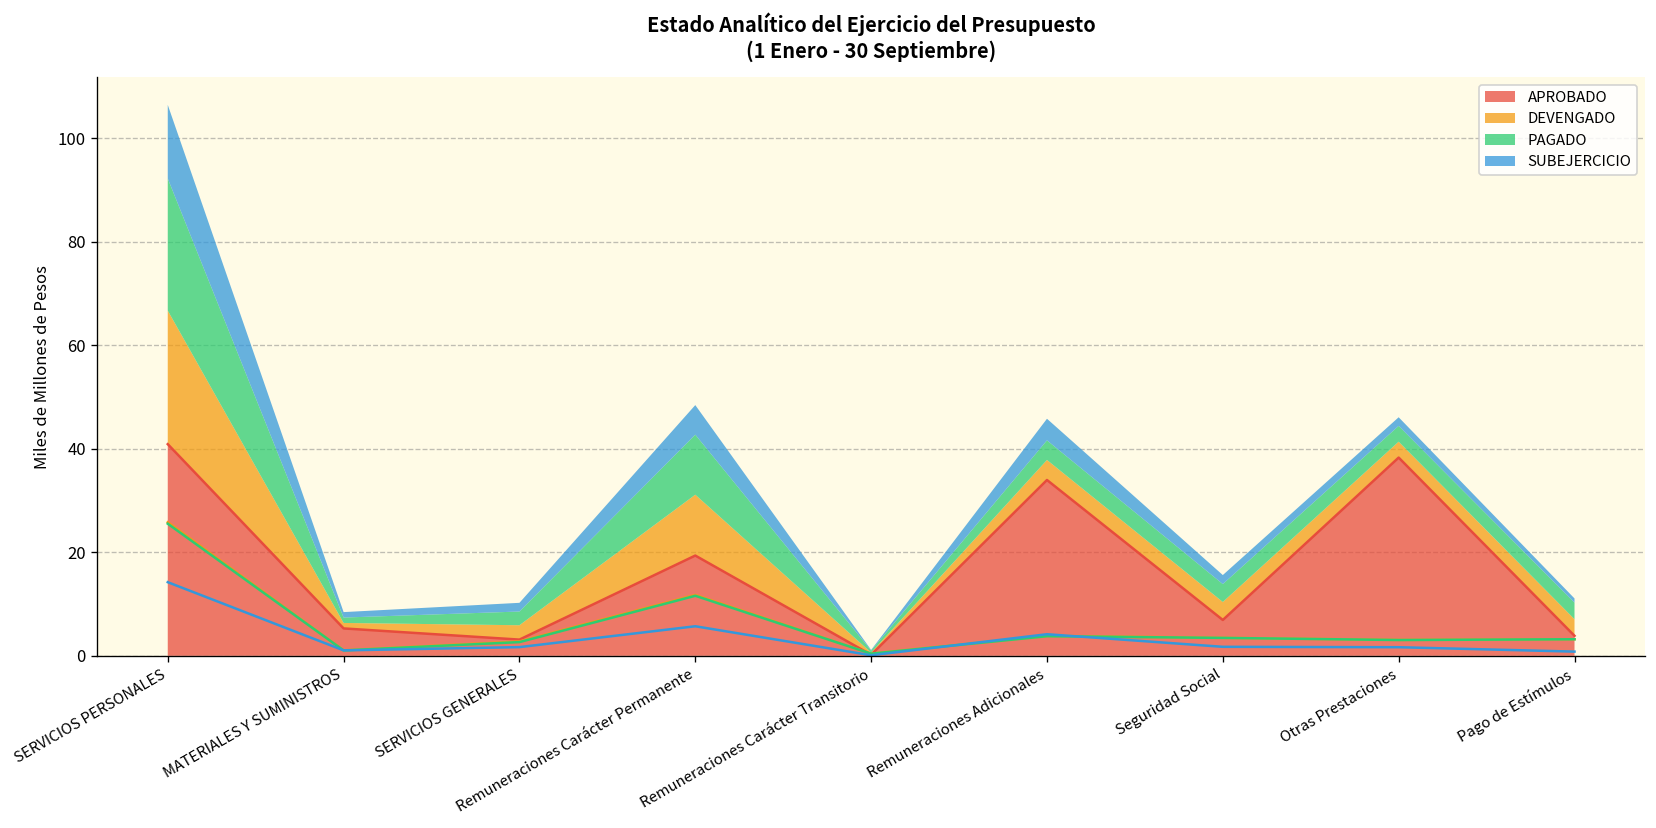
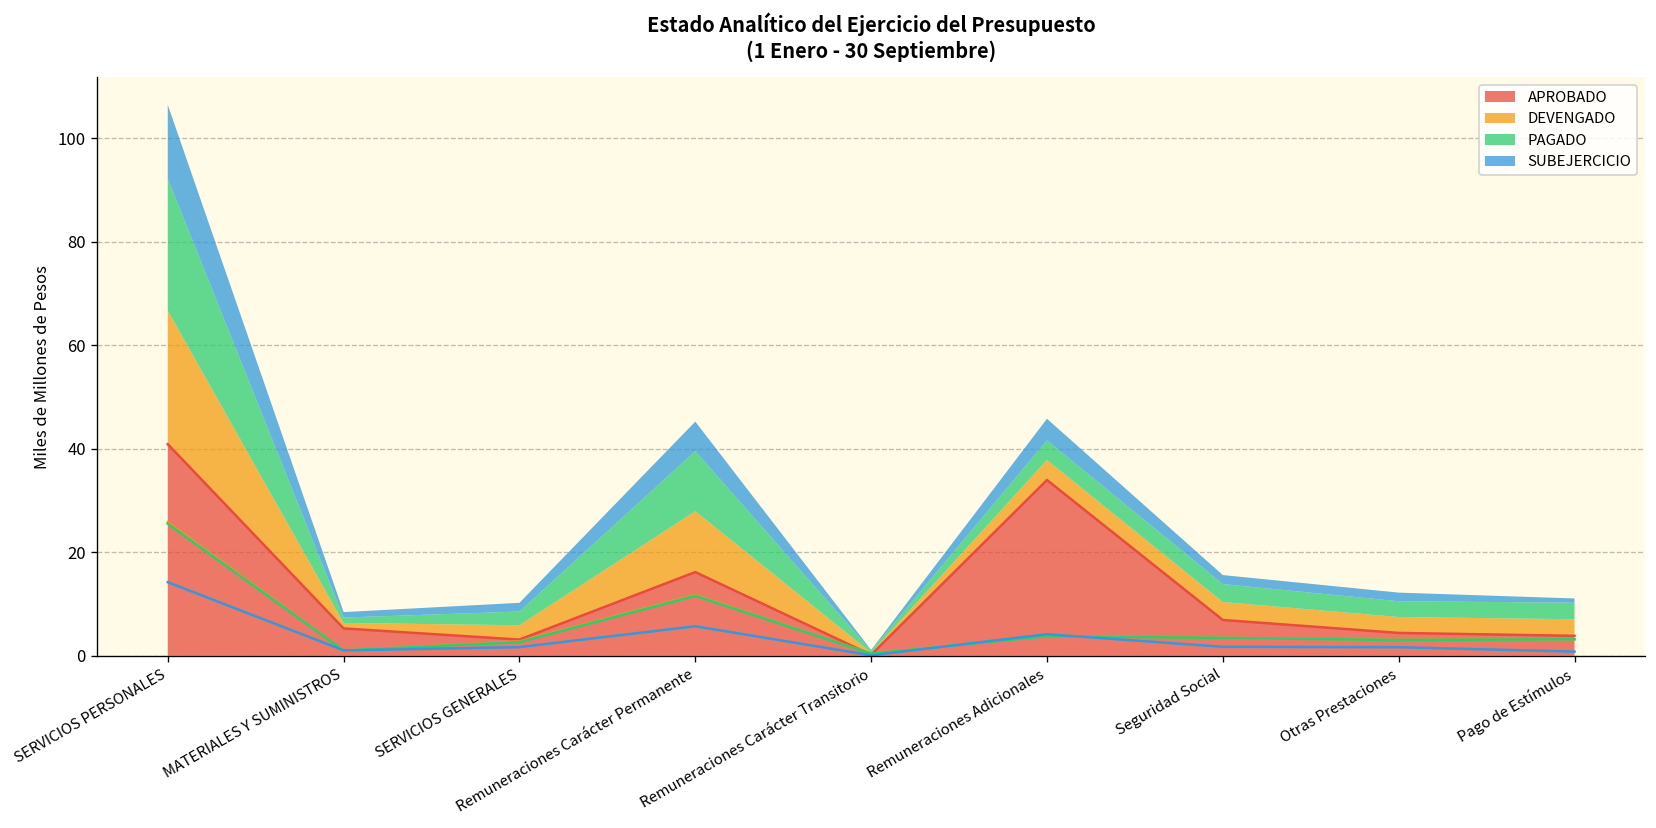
APROBADO, Remuneraciones Carácter Permanente: 19 -> 16
APROBADO, Otras Prestaciones: 38 -> 4
